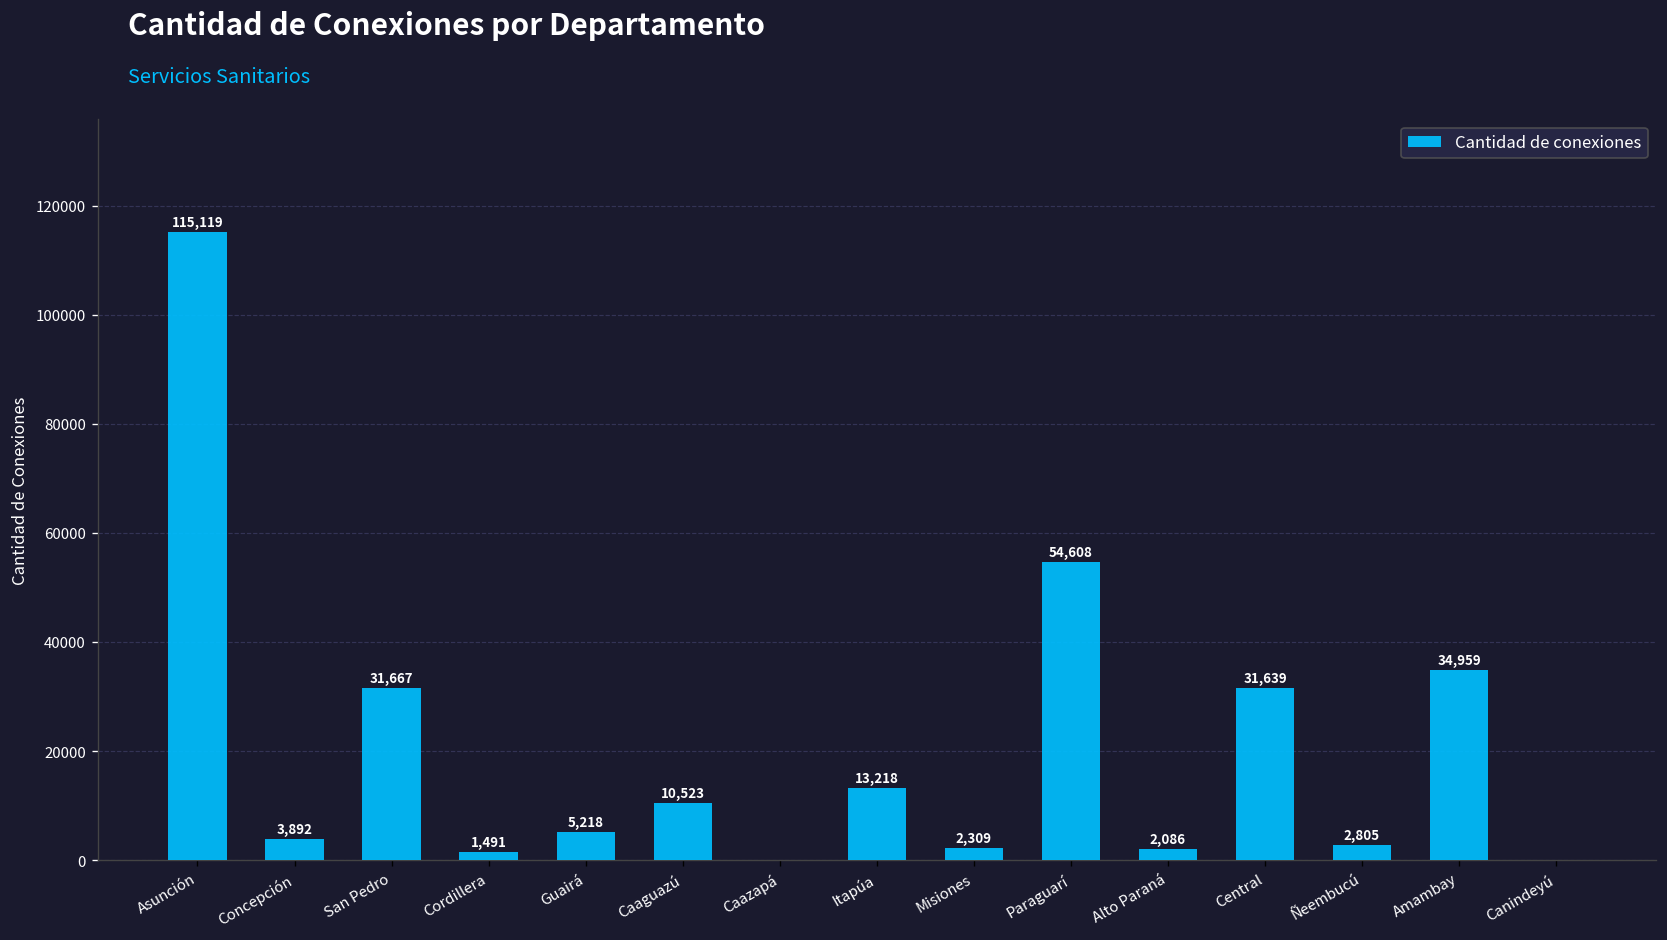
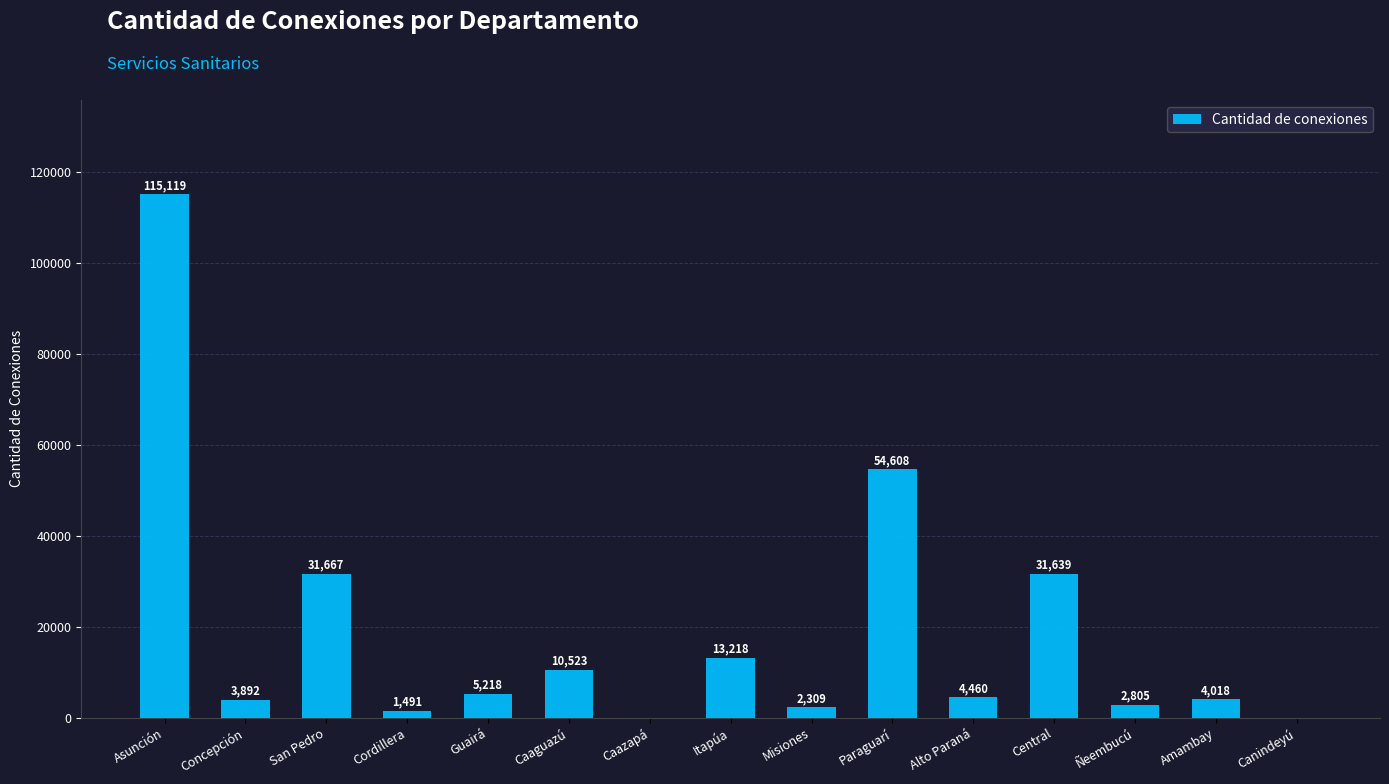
Alto Paraná: 2,086 -> 4,460
Amambay: 34,959 -> 4,018
